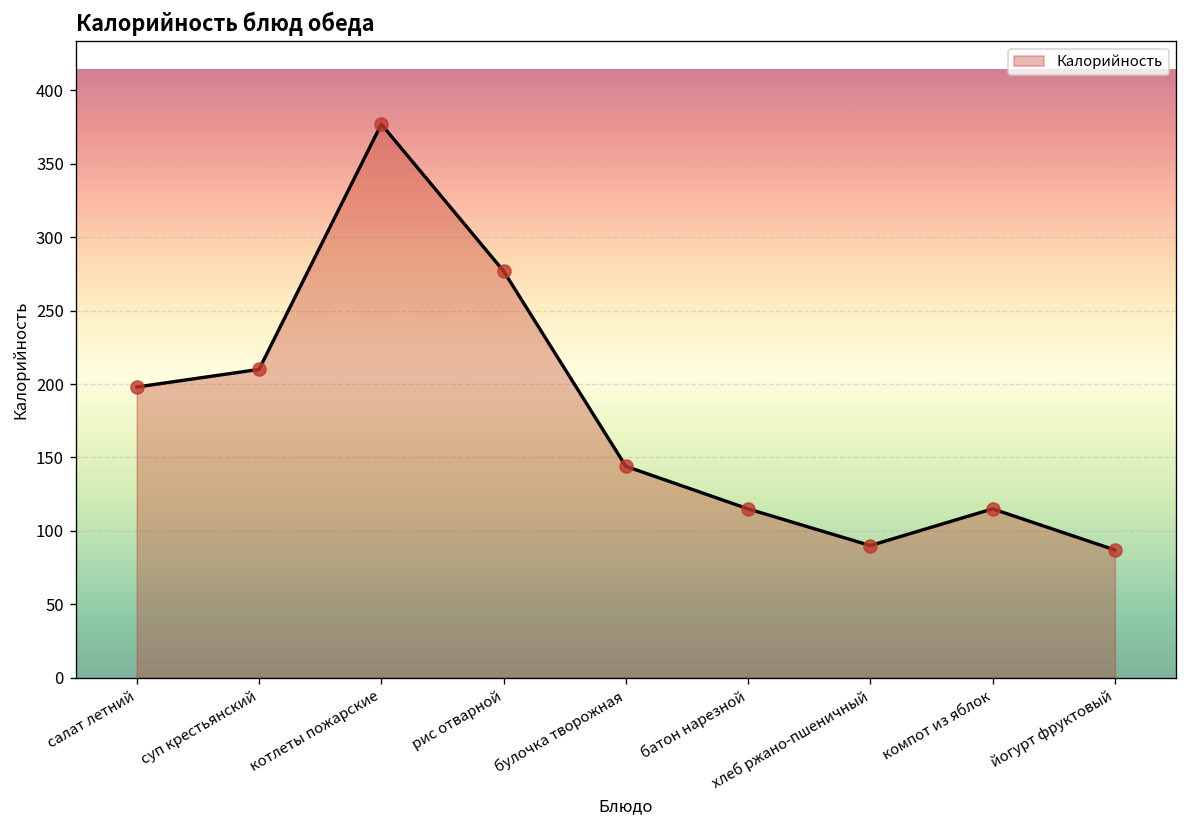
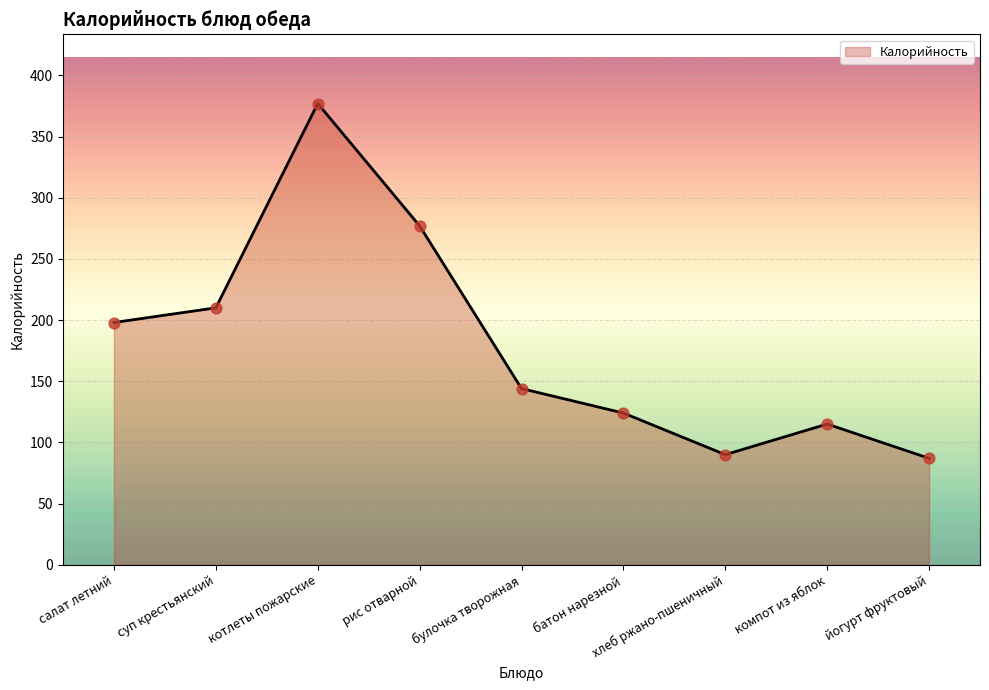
батон нарезной: 115 -> 124
